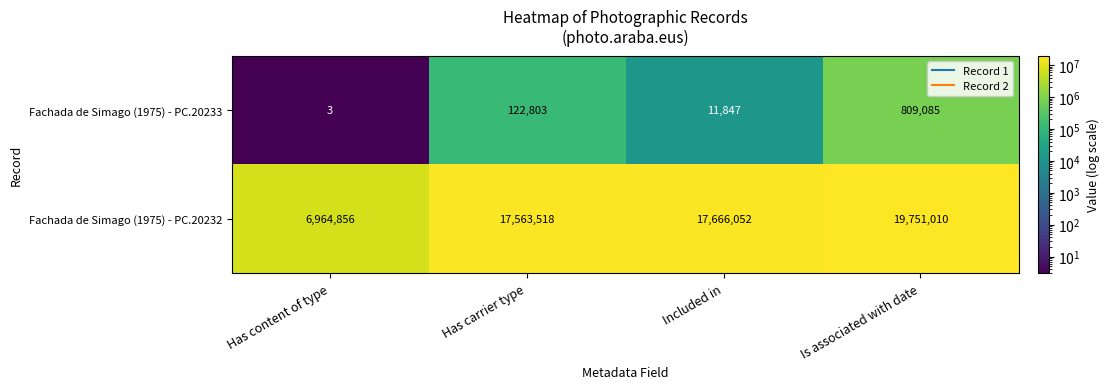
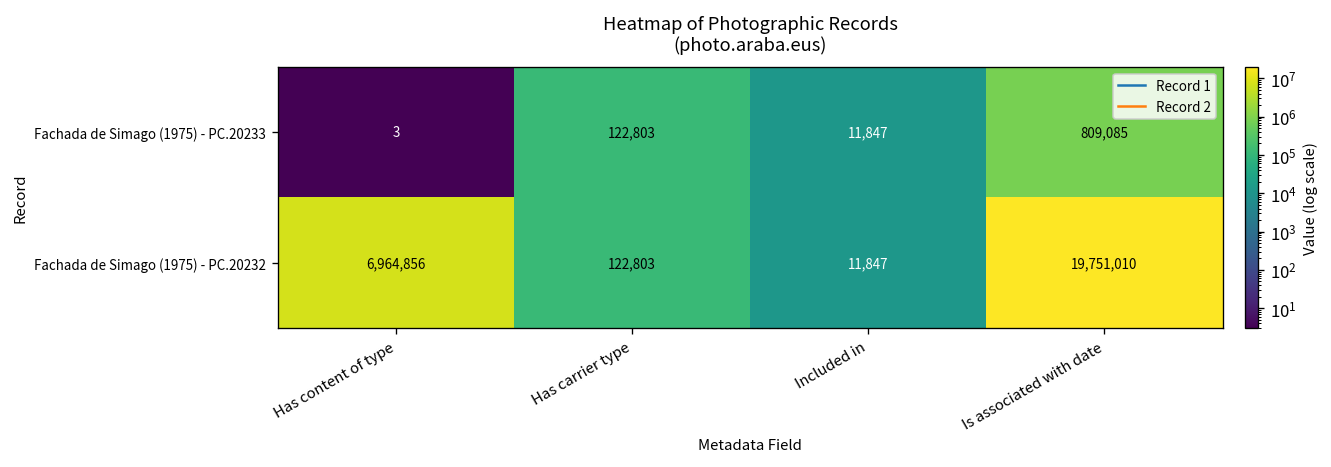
Fachada de Simago (1975) - PC.20232, Has carrier type: 17,563,518 -> 122,803
Fachada de Simago (1975) - PC.20232, Included in: 17,666,052 -> 11,847
